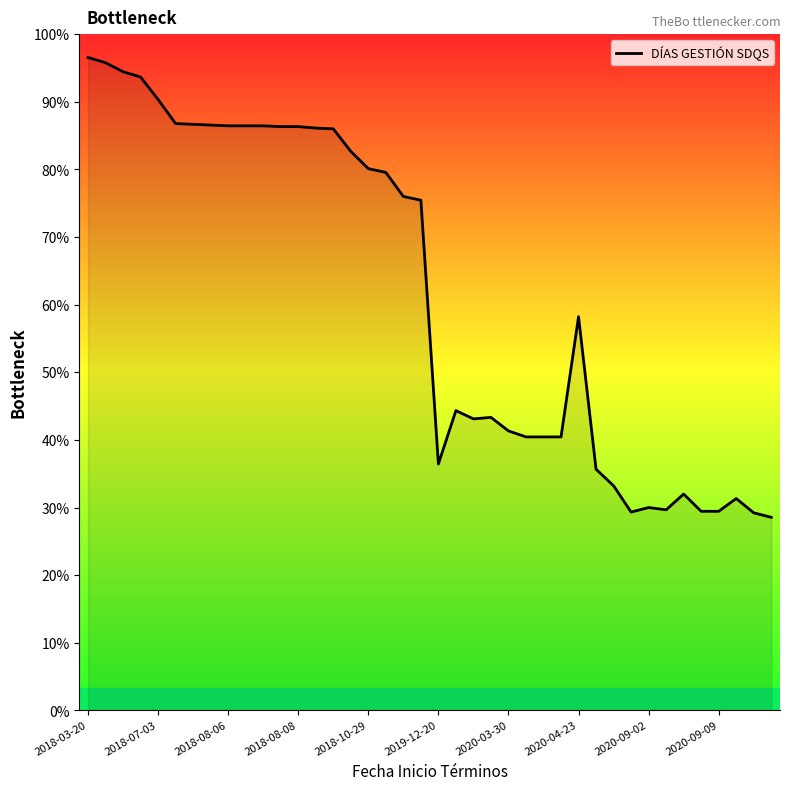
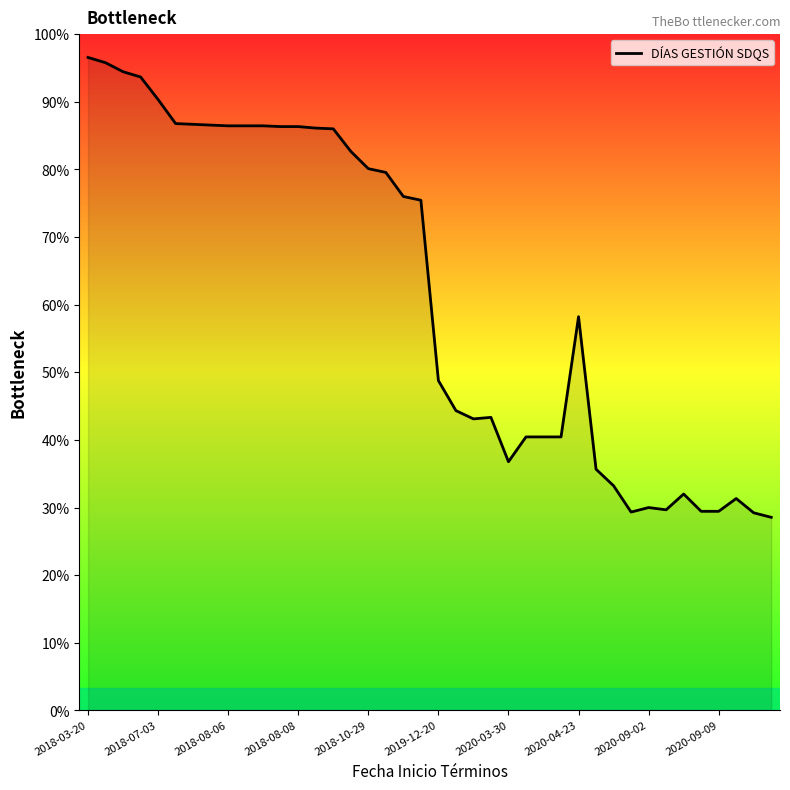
2019-12-20: 36% -> 49%
2020-03-30: 41% -> 37%
